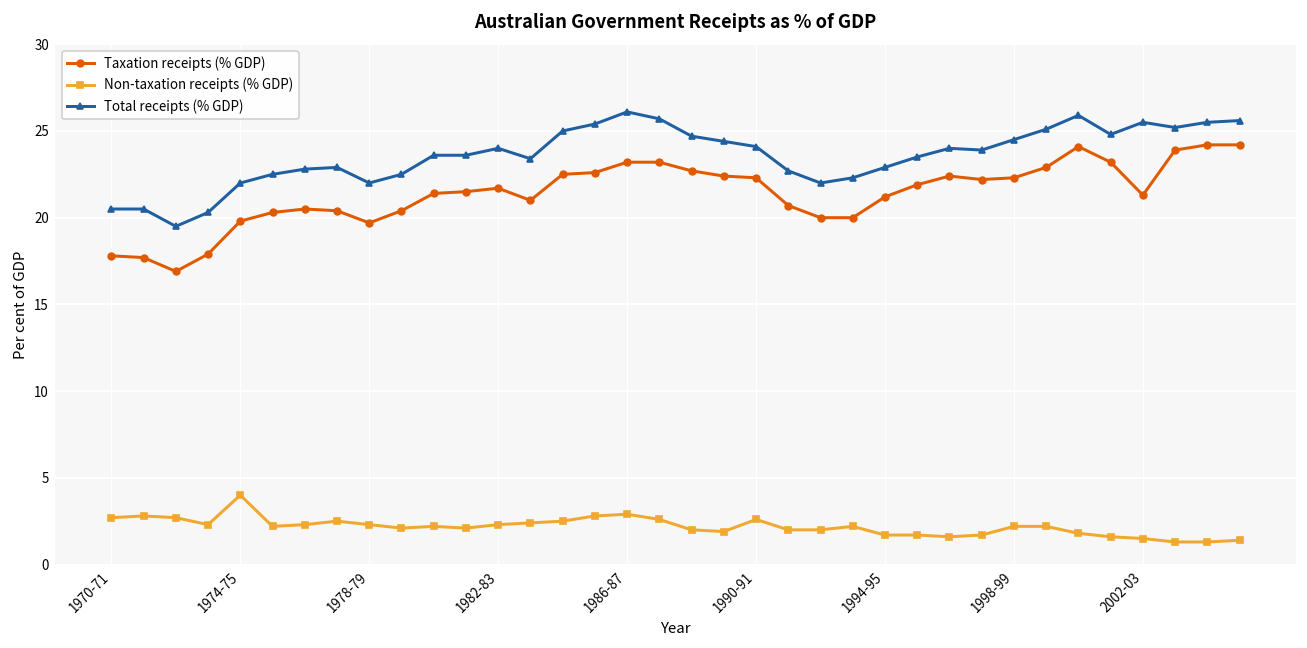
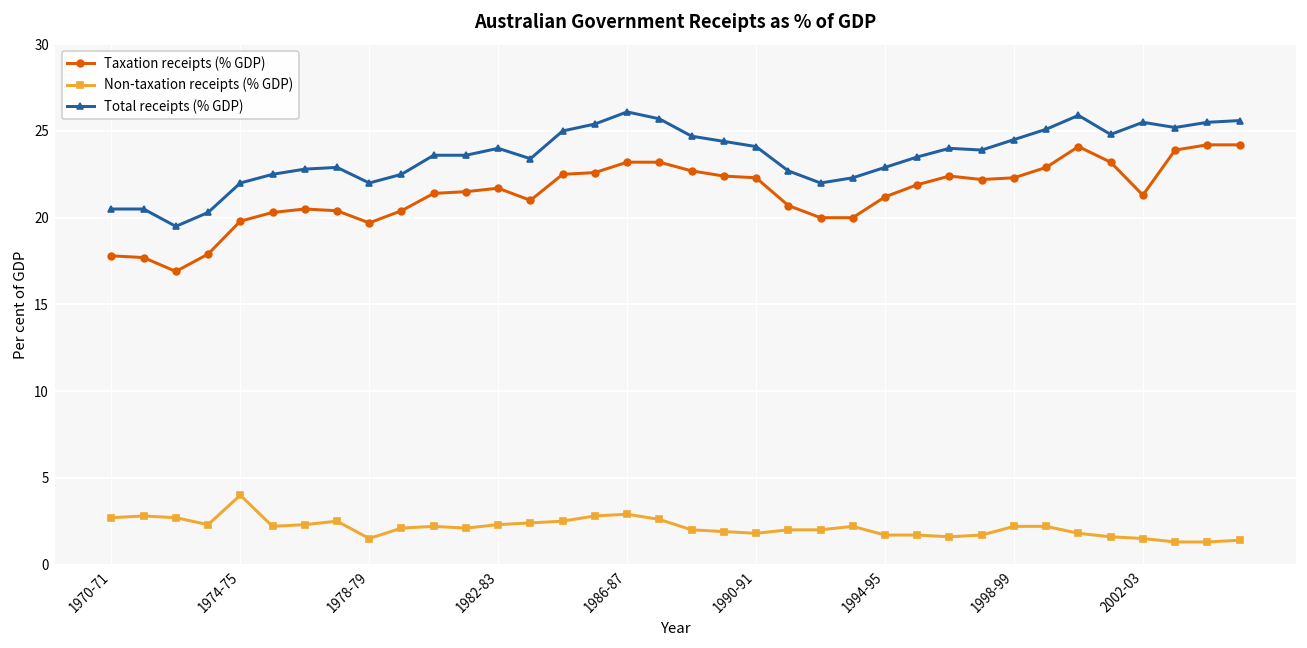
Non-taxation receipts (% GDP), 1978-79: 2.3 -> 1.5
Non-taxation receipts (% GDP), 1990-91: 2.6 -> 1.8
